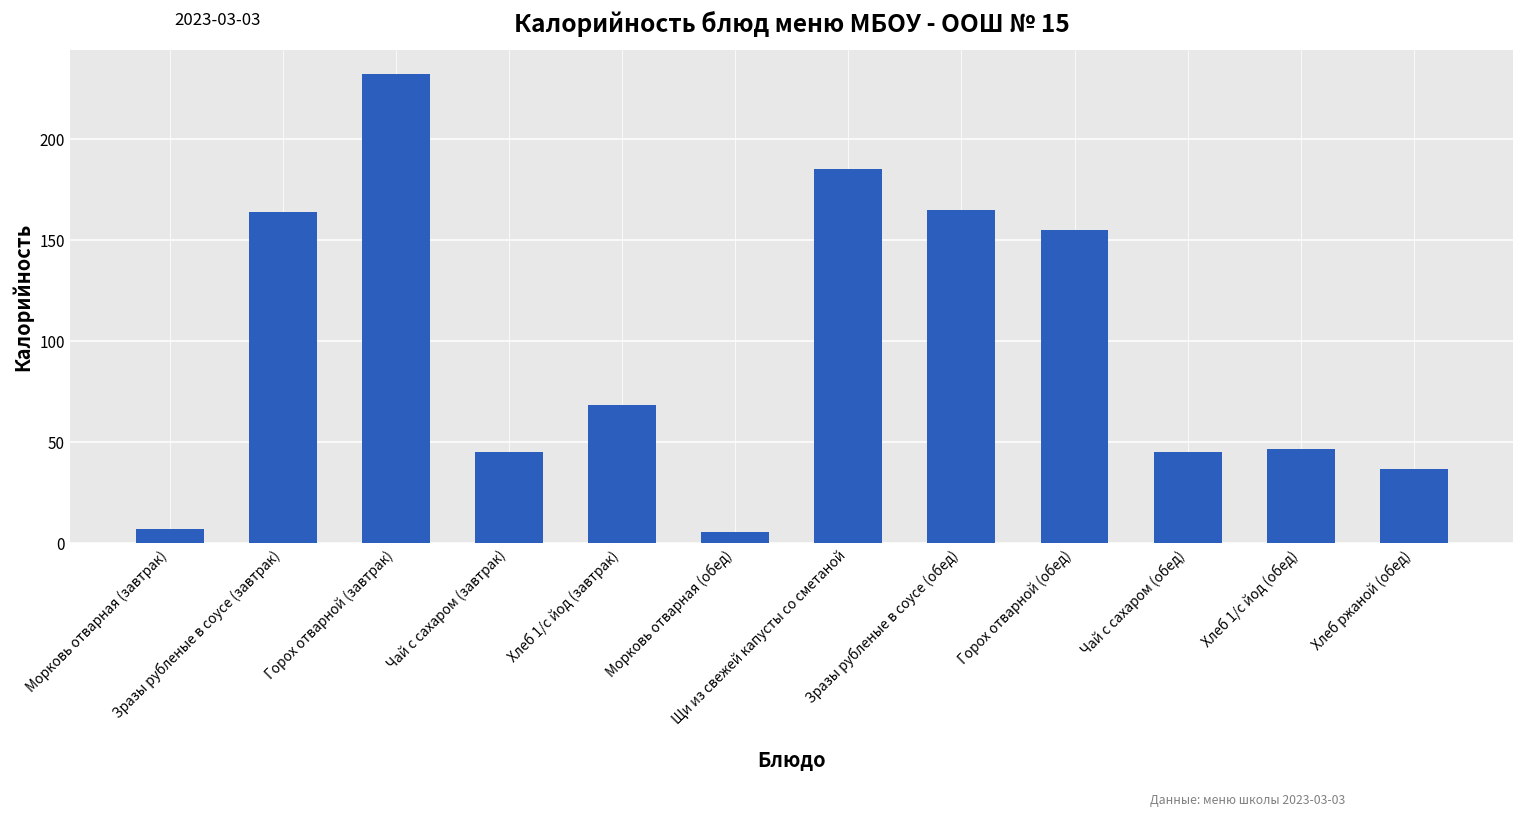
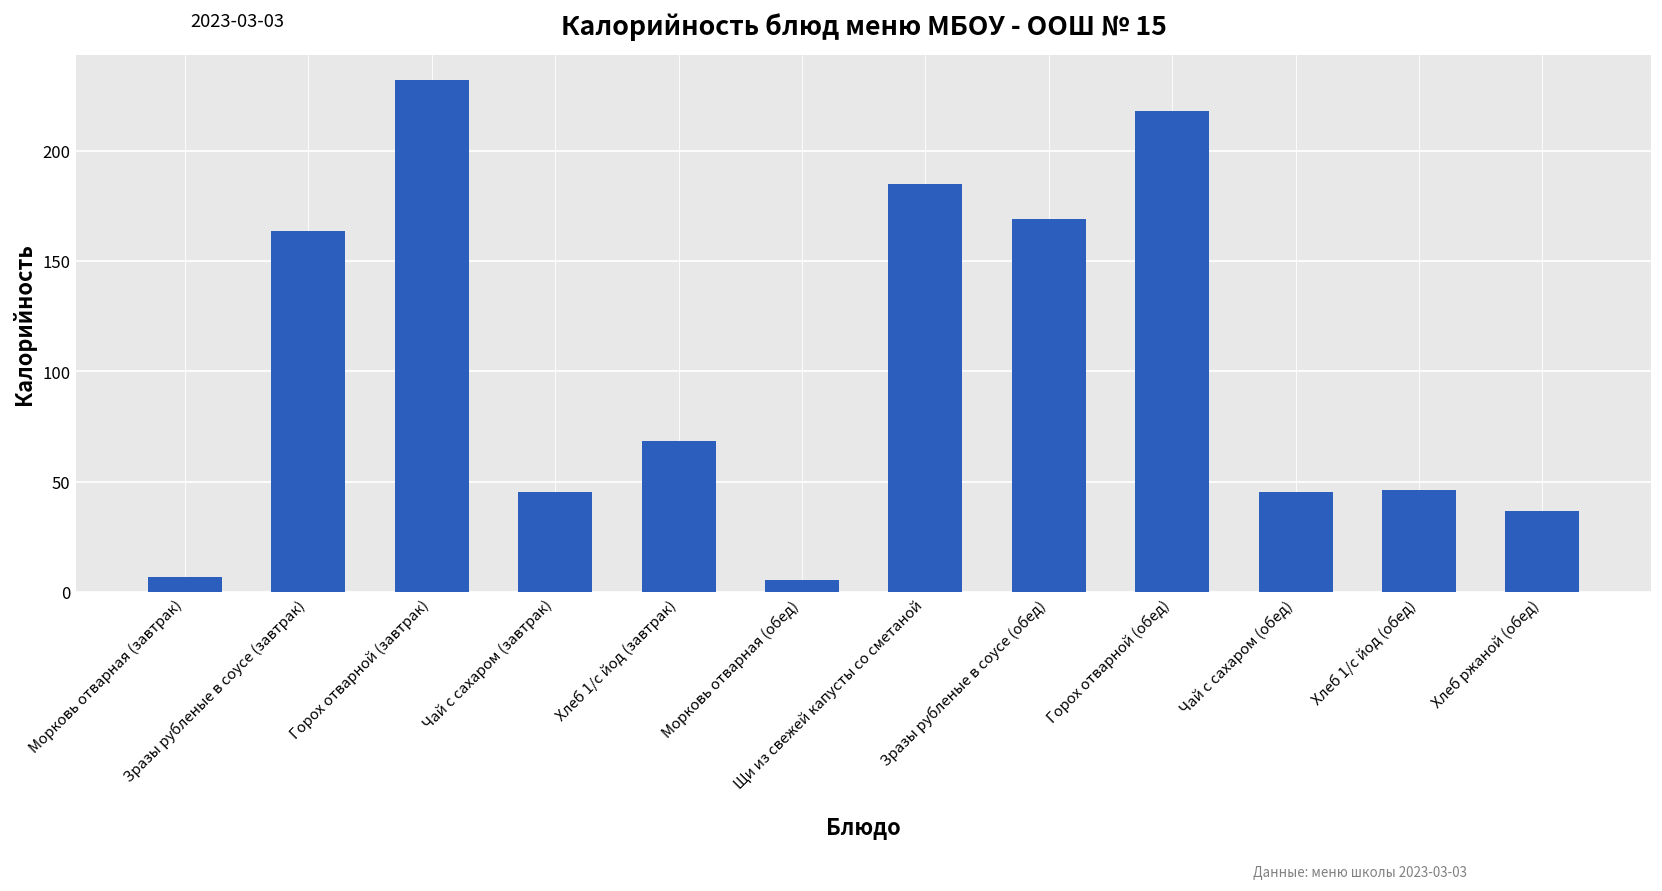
Зразы рубленые в соусе (обед): 165 -> 169
Горох отварной (обед): 155 -> 218
